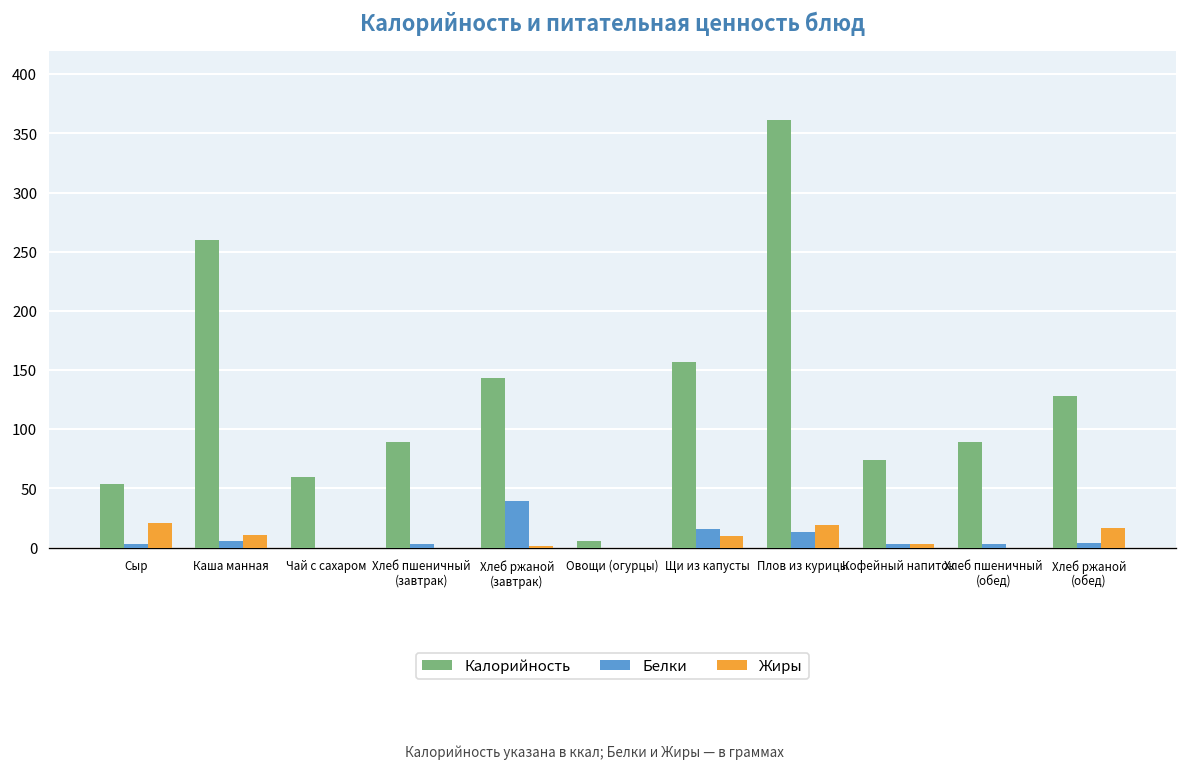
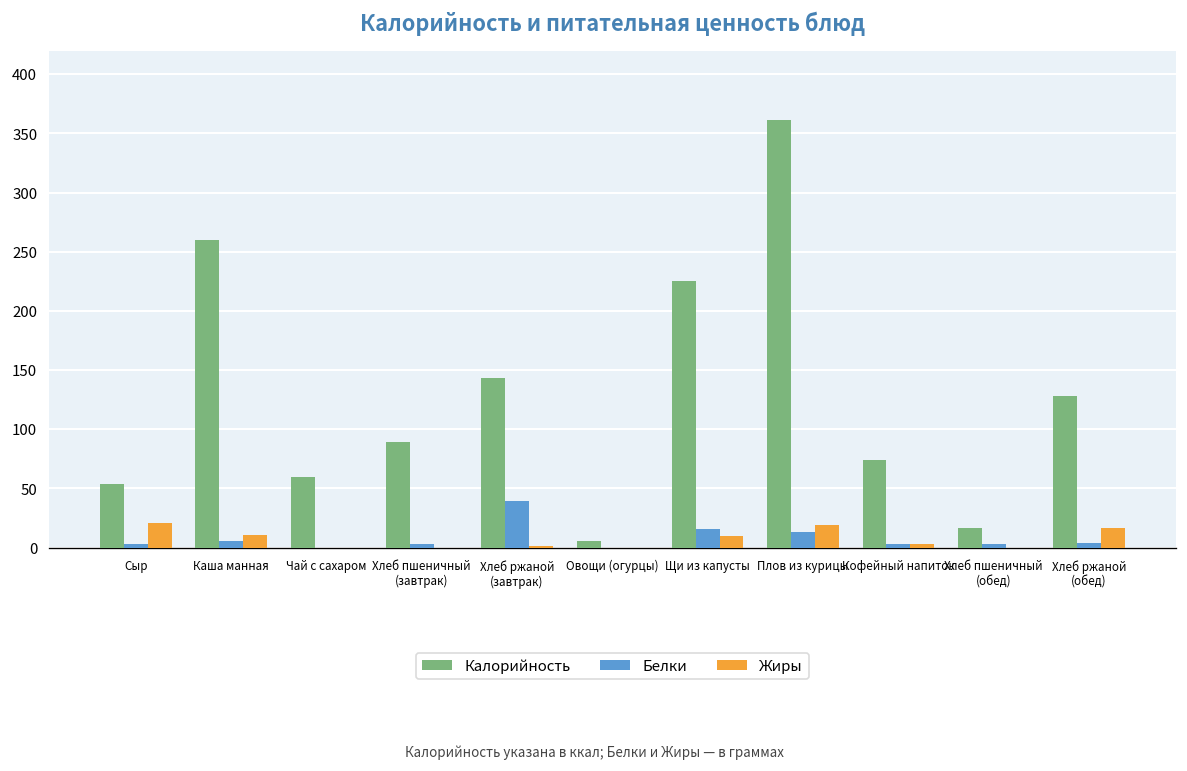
Калорийность, Щи из капусты: 160 -> 230
Калорийность, Хлеб пшеничный (обед): 90 -> 20
